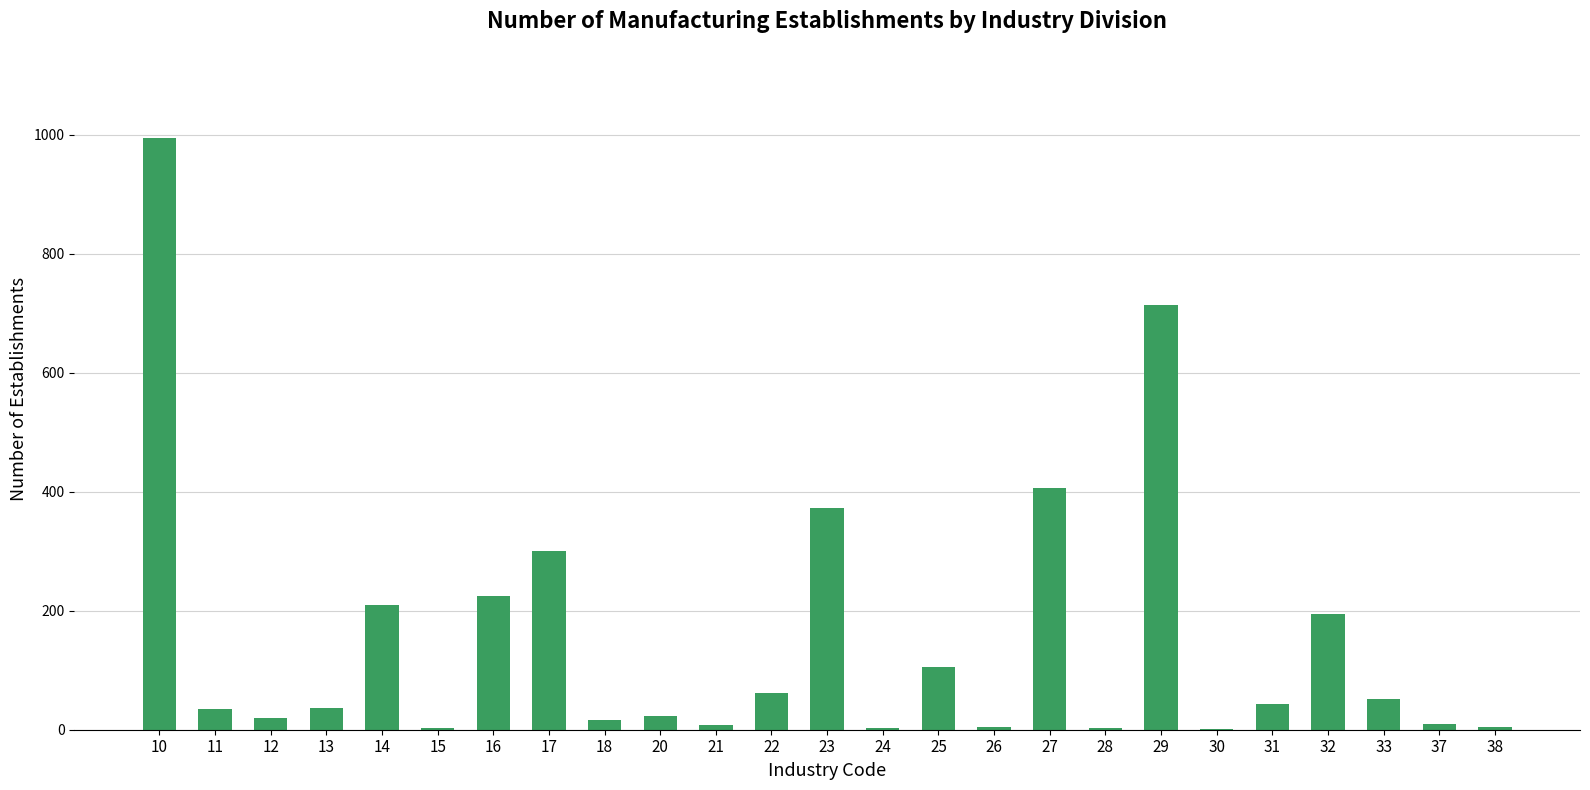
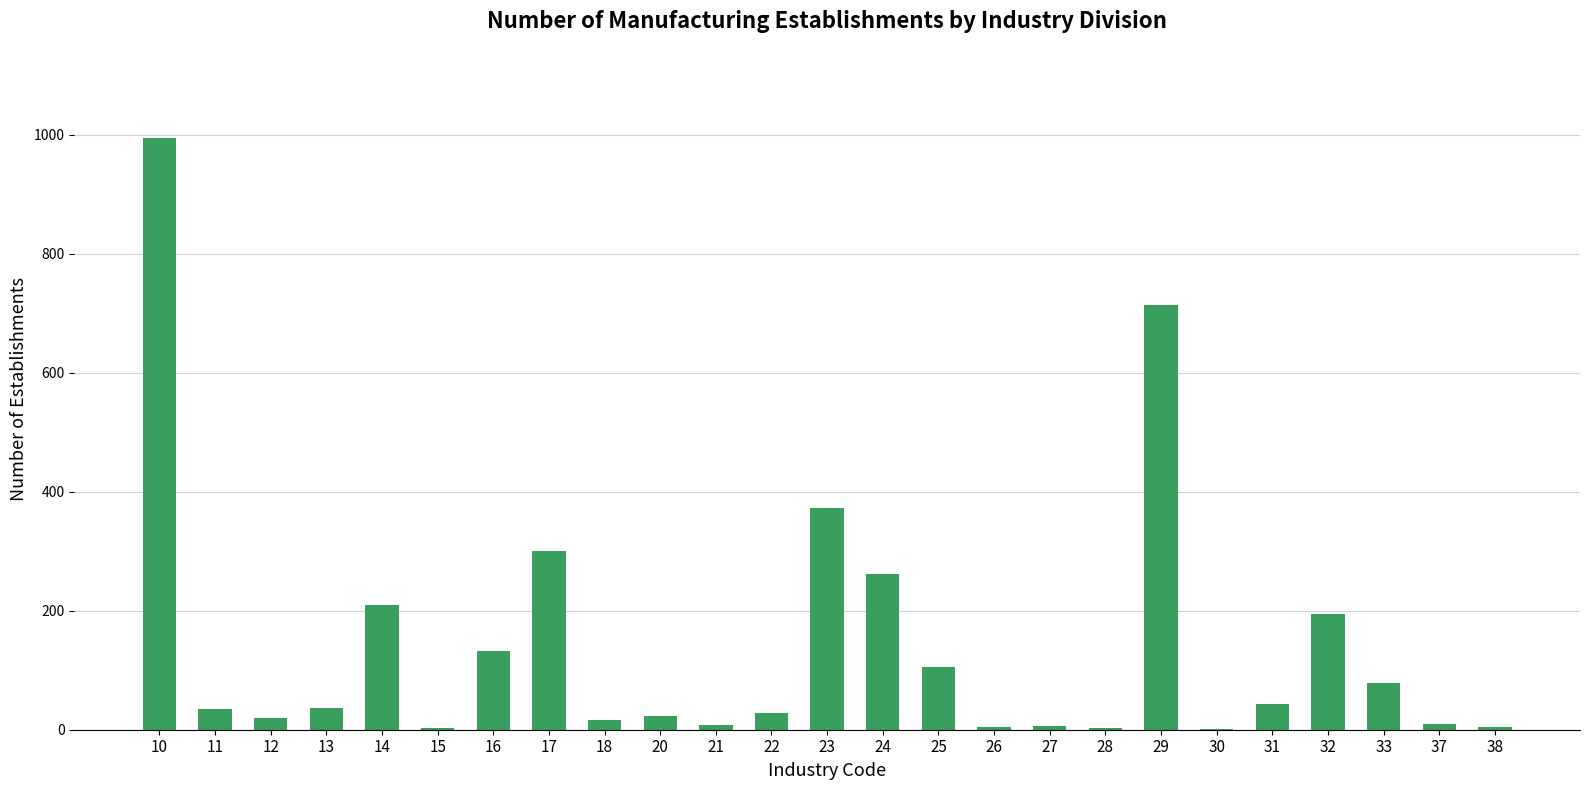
16: 220 -> 130
22: 60 -> 30
24: 0 -> 260
27: 410 -> 10
33: 50 -> 80
